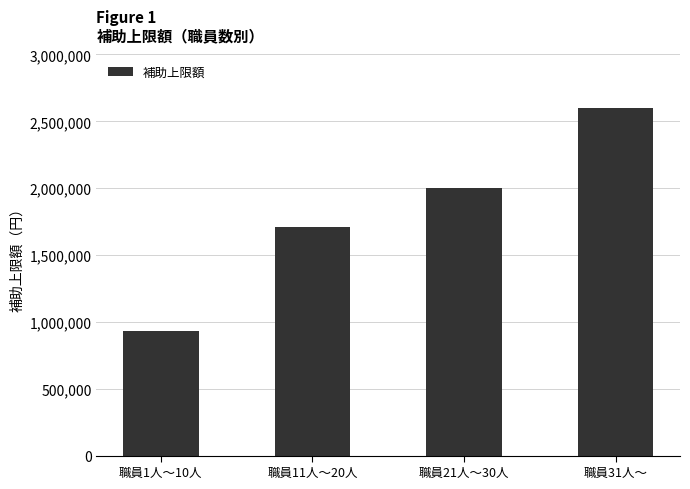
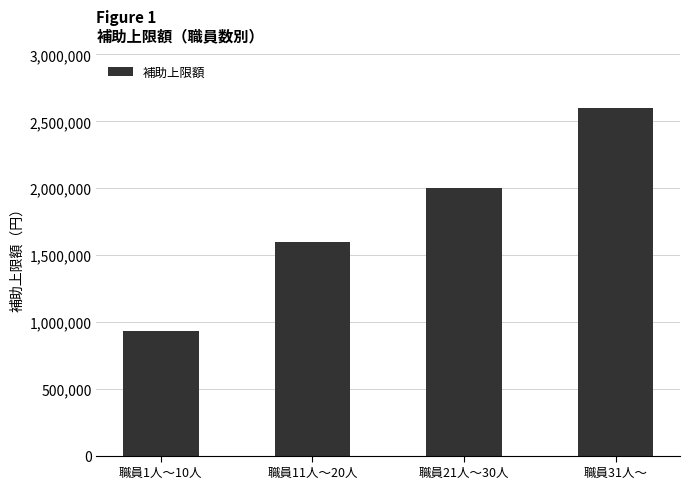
職員11人～20人: 1,710,000 -> 1,600,000
